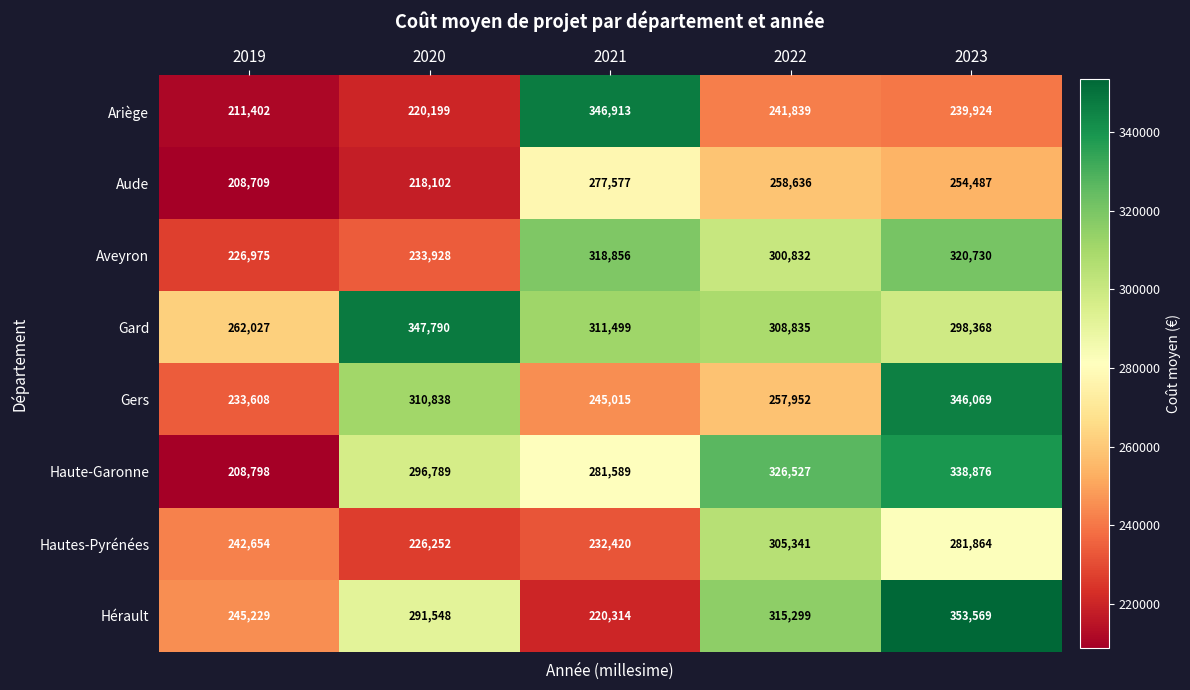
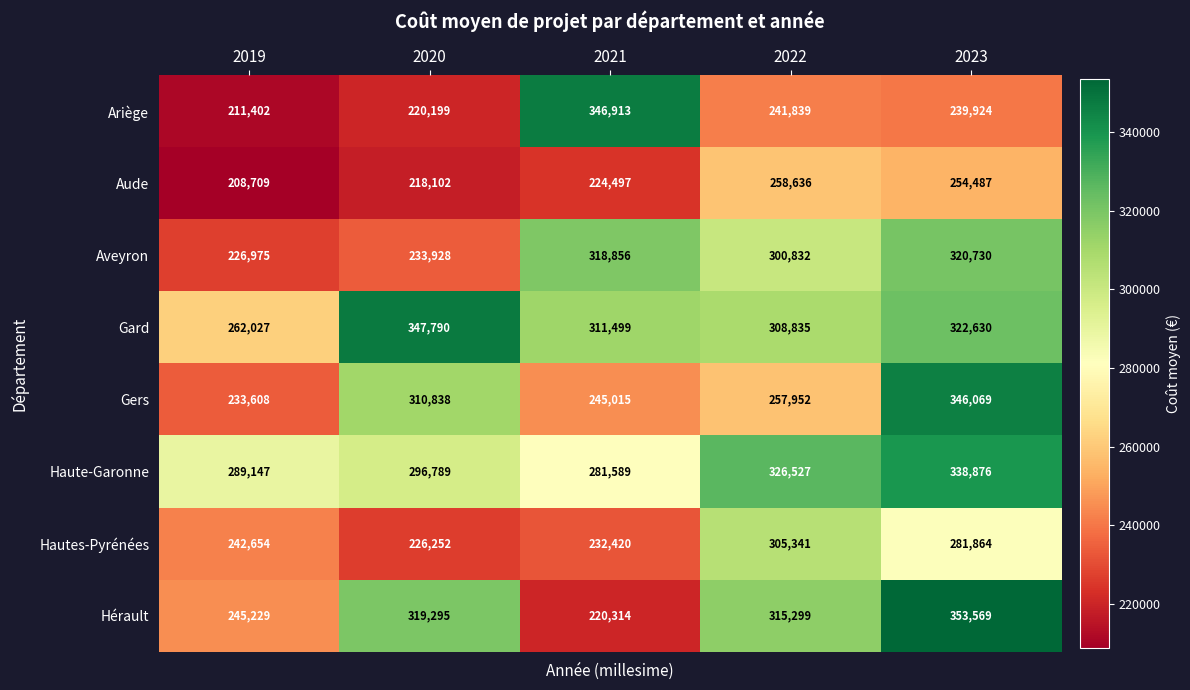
Aude, 2021: 277,577 -> 224,497
Gard, 2023: 298,368 -> 322,630
Haute-Garonne, 2019: 208,798 -> 289,147
Hérault, 2020: 291,548 -> 319,295
